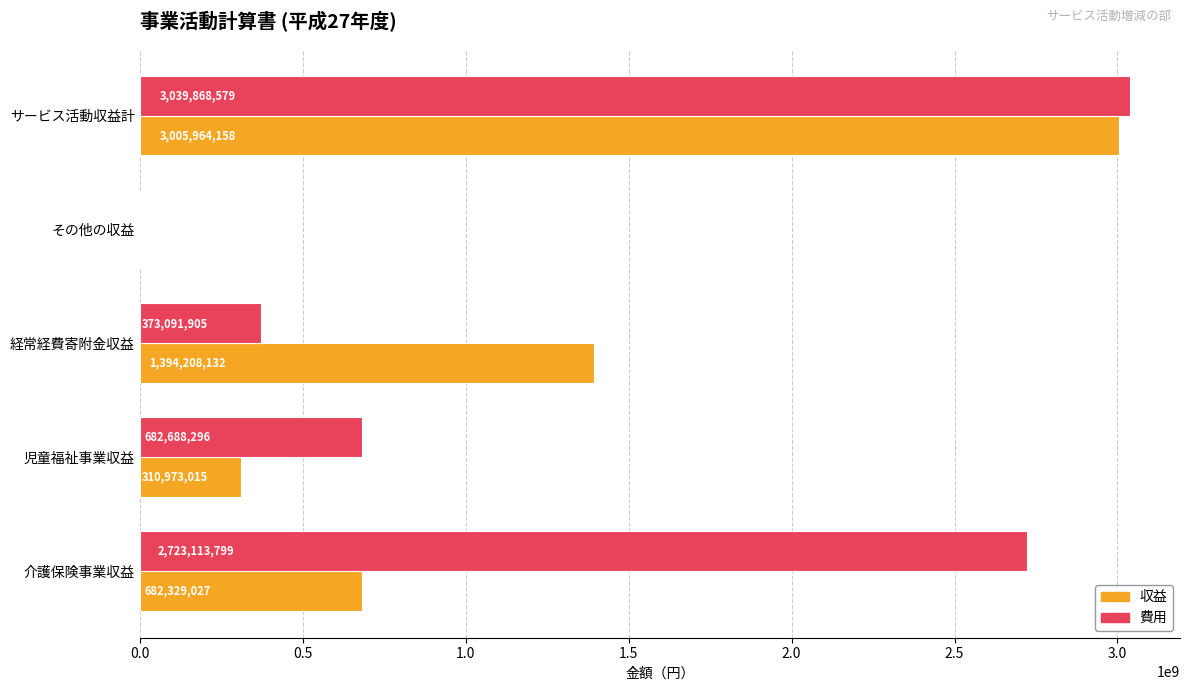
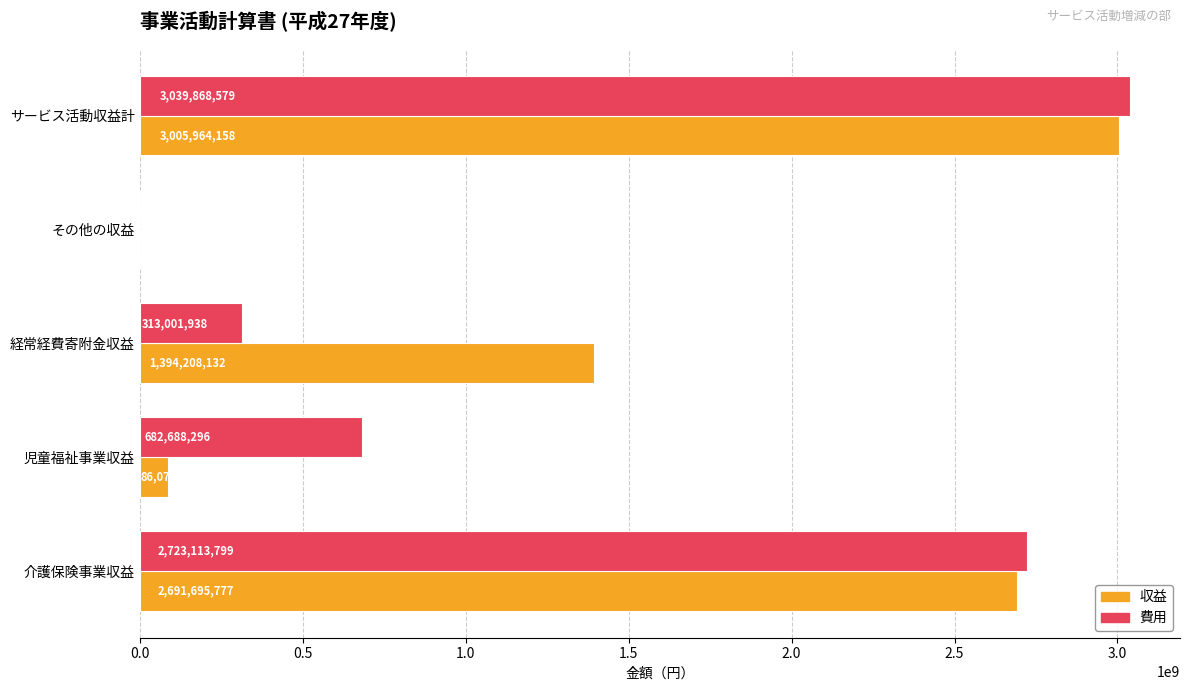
費用, 経常経費寄附金収益: 373,091,905 -> 313,001,938
収益, 児童福祉事業収益: 310000000 -> 90000000
収益, 介護保険事業収益: 682,329,027 -> 2,691,695,777
